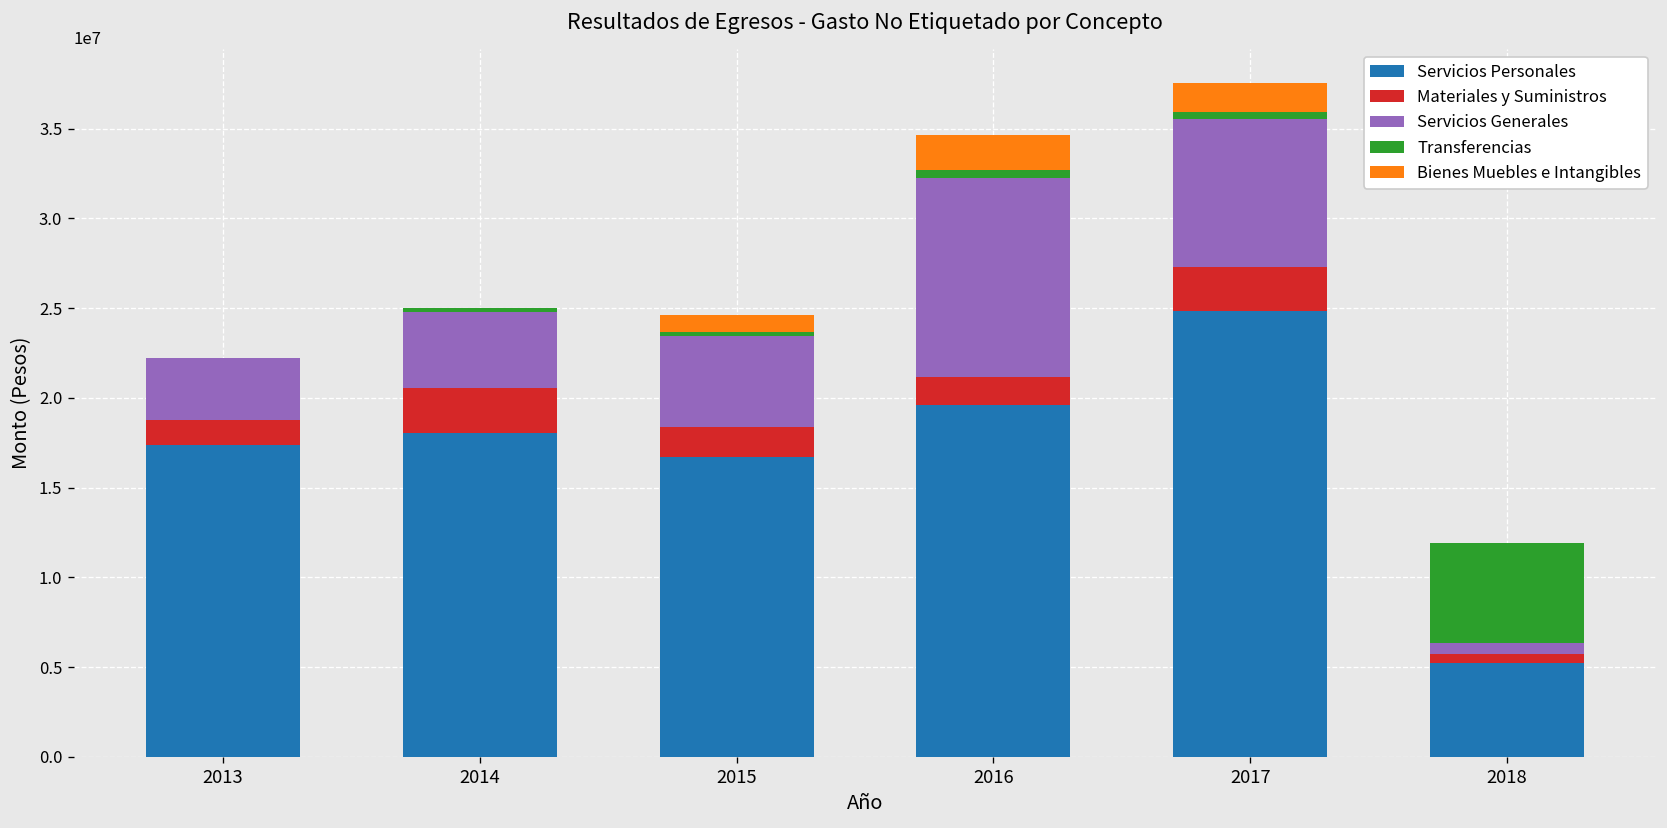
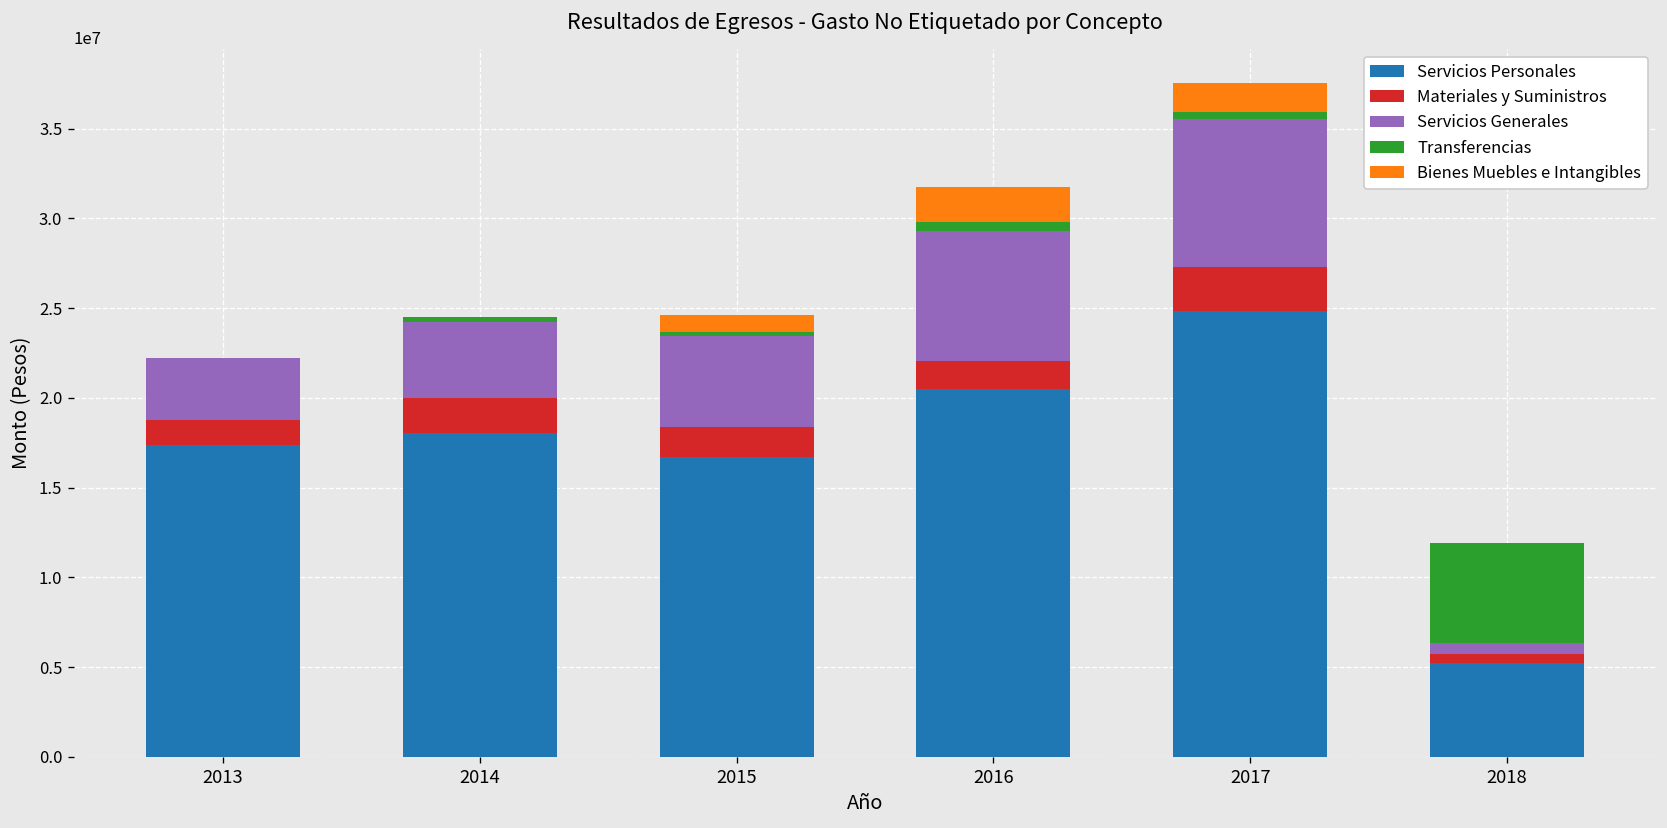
Materiales y Suministros, 2014: 2500000 -> 2000000
Servicios Personales, 2016: 19600000 -> 20500000
Servicios Generales, 2016: 11100000 -> 7300000
